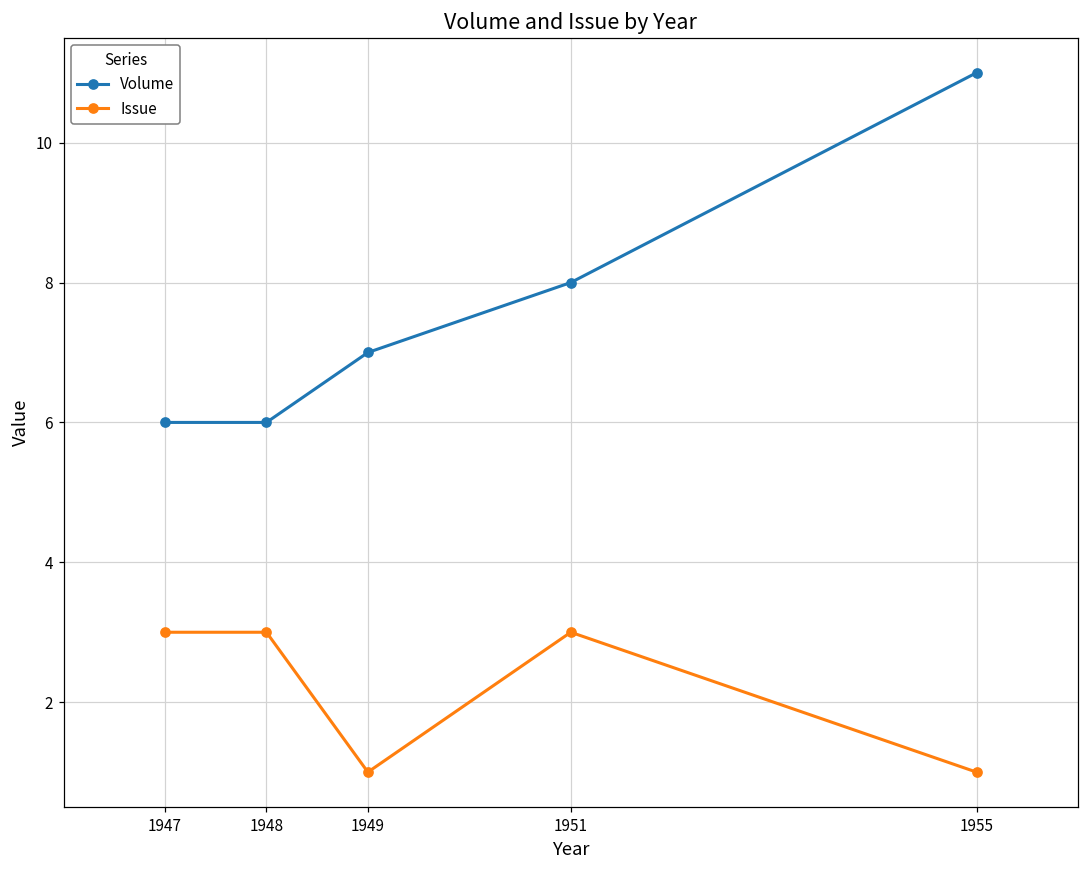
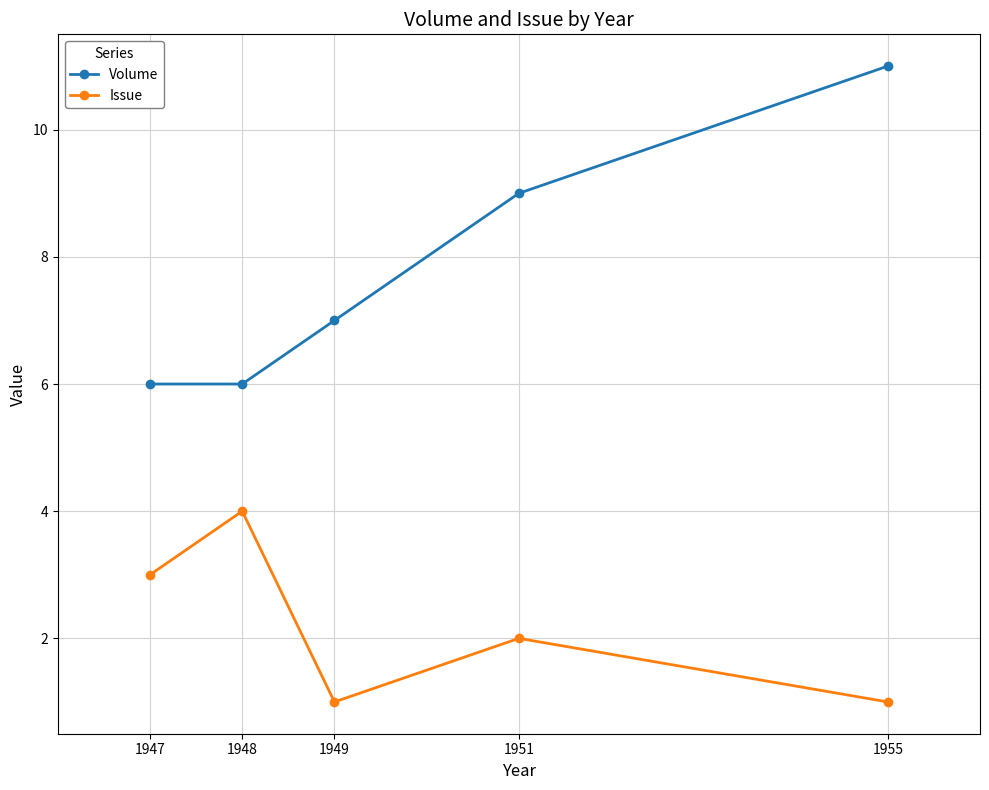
Issue, 1948: 3 -> 4
Volume, 1951: 8 -> 9
Issue, 1951: 3 -> 2
